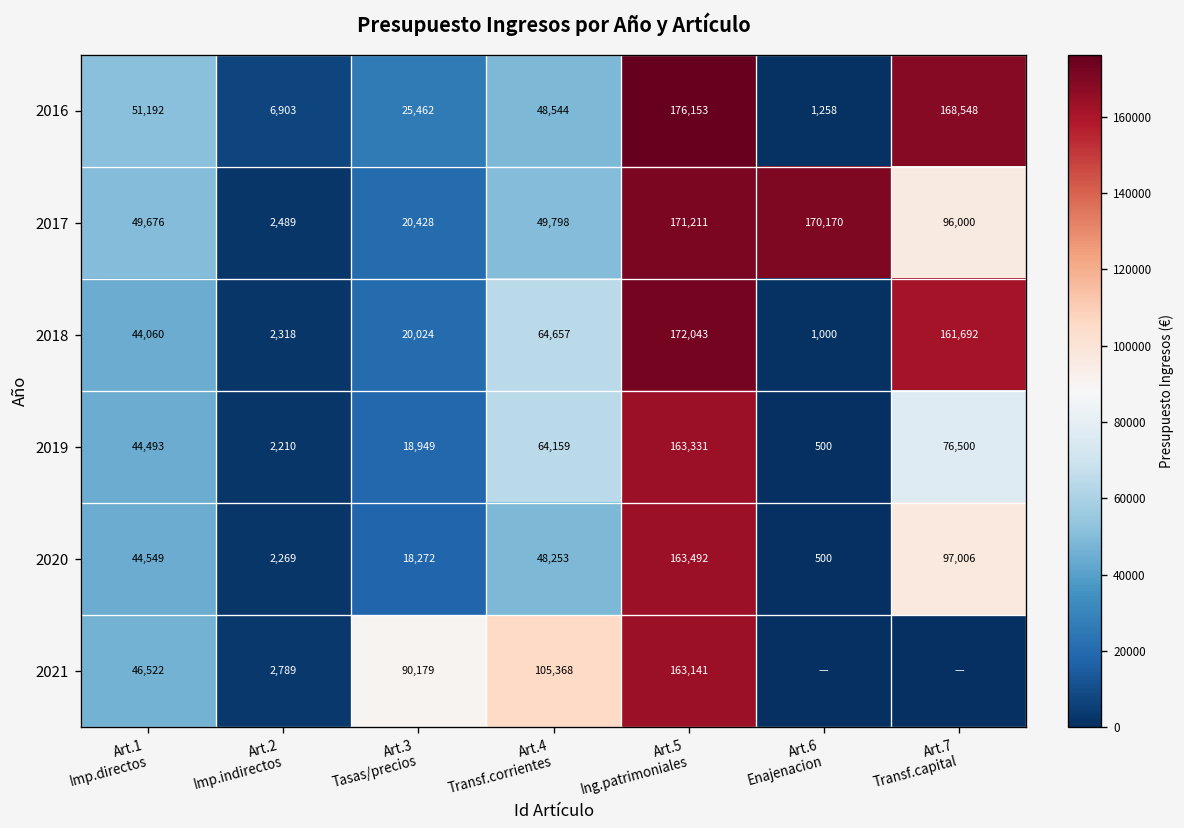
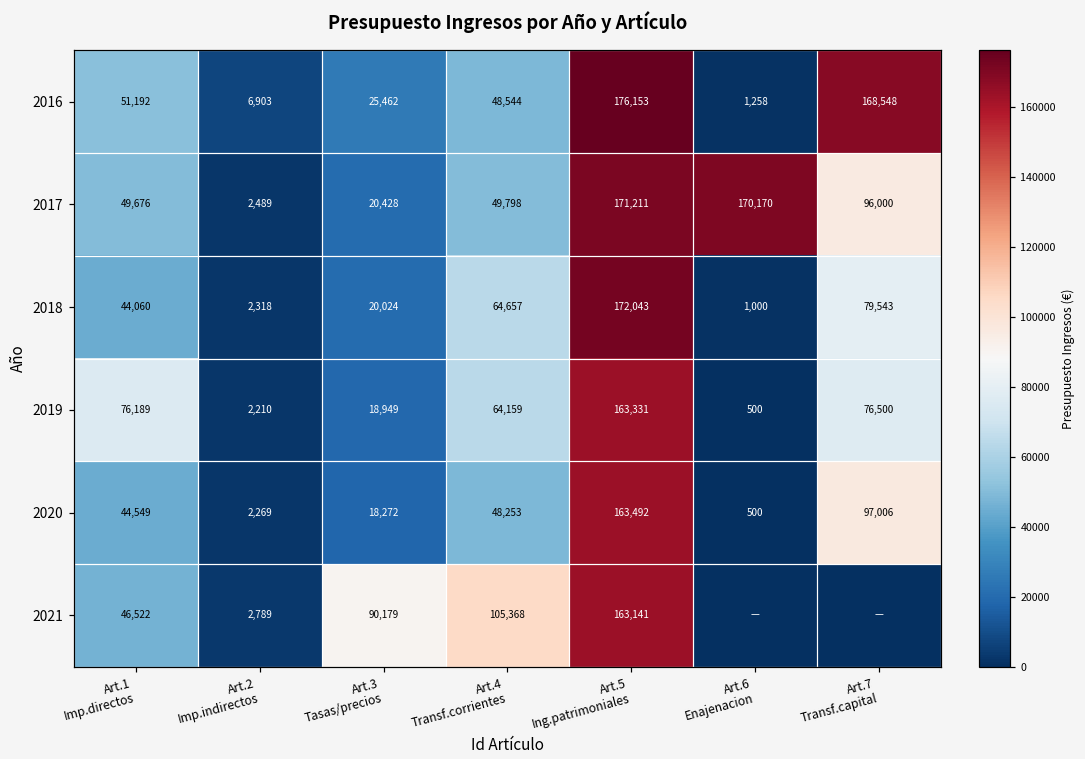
2018, Art.7 Transf.capital: 161,692 -> 79,543
2019, Art.1 Imp.directos: 44,493 -> 76,189
